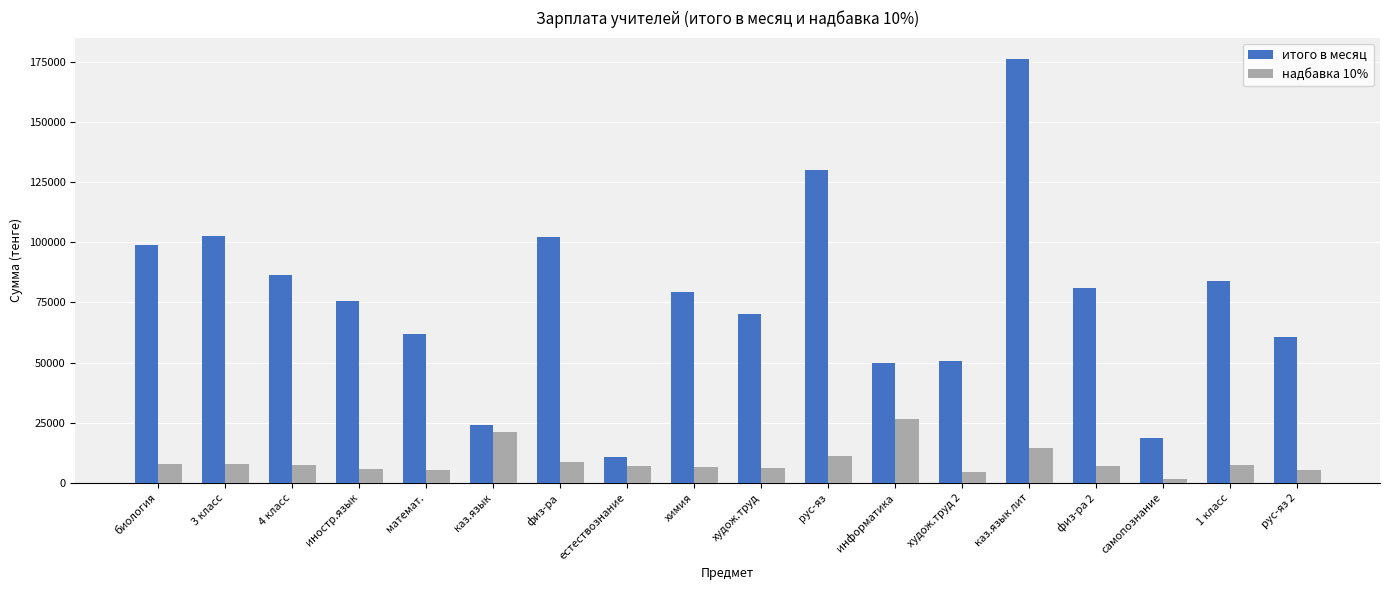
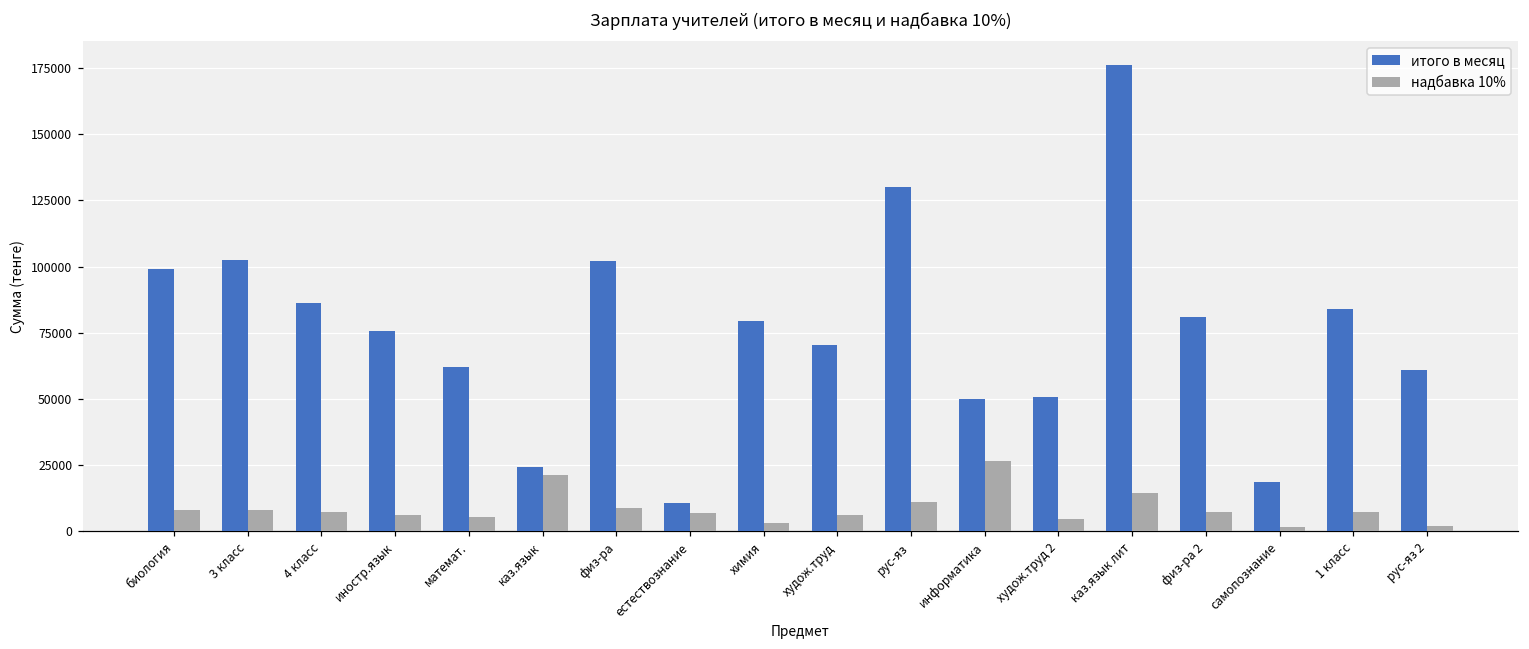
надбавка 10%, химия: 6000 -> 3000
надбавка 10%, рус-яз 2: 5000 -> 2000
